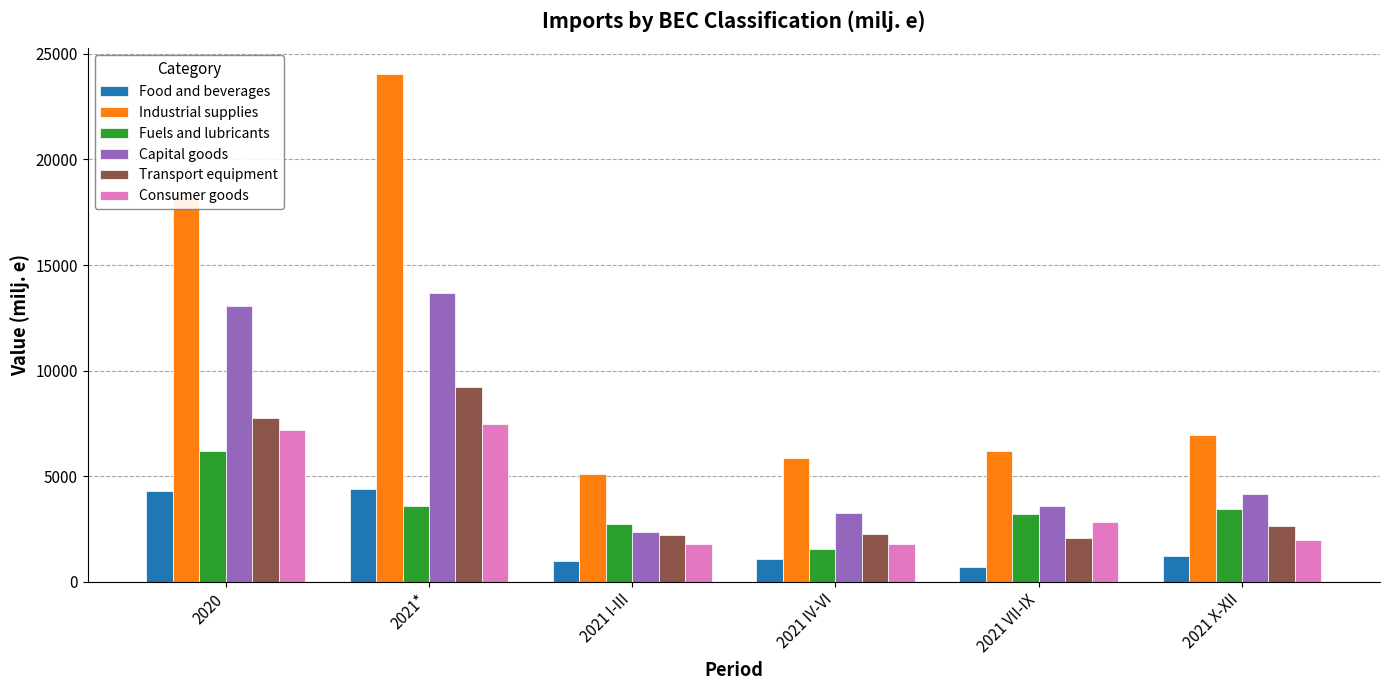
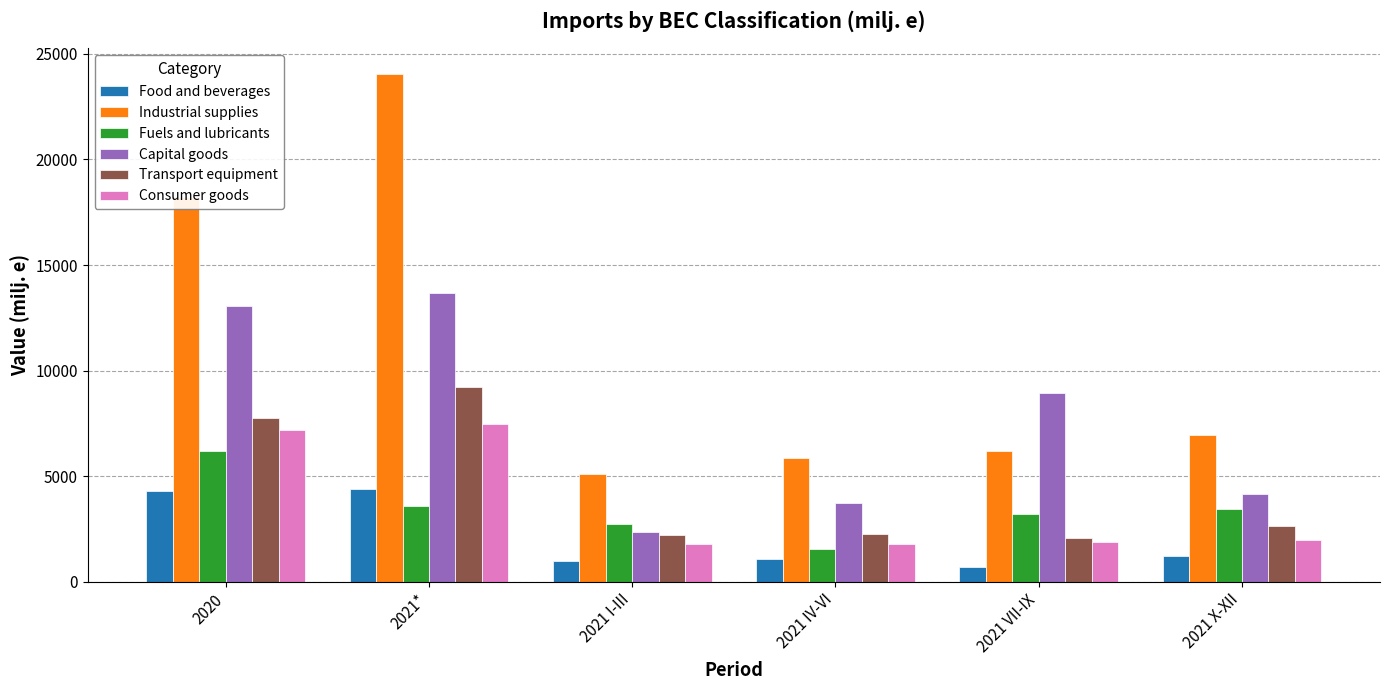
Capital goods, 2021 IV-VI: 3300 -> 3700
Capital goods, 2021 VII-IX: 3600 -> 9000
Consumer goods, 2021 VII-IX: 2800 -> 1900
